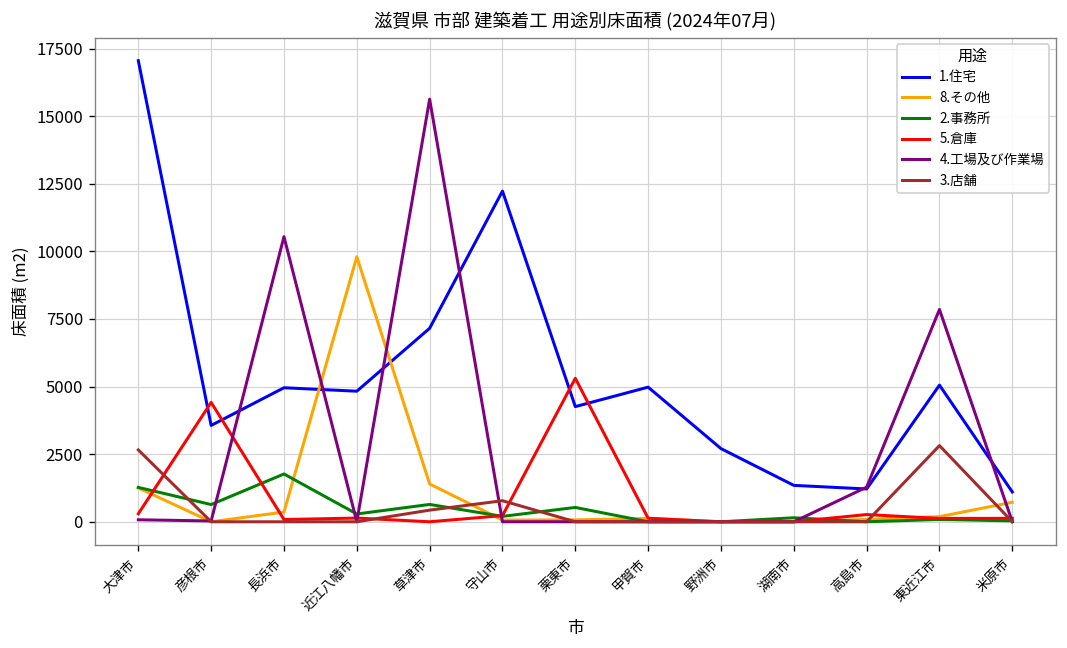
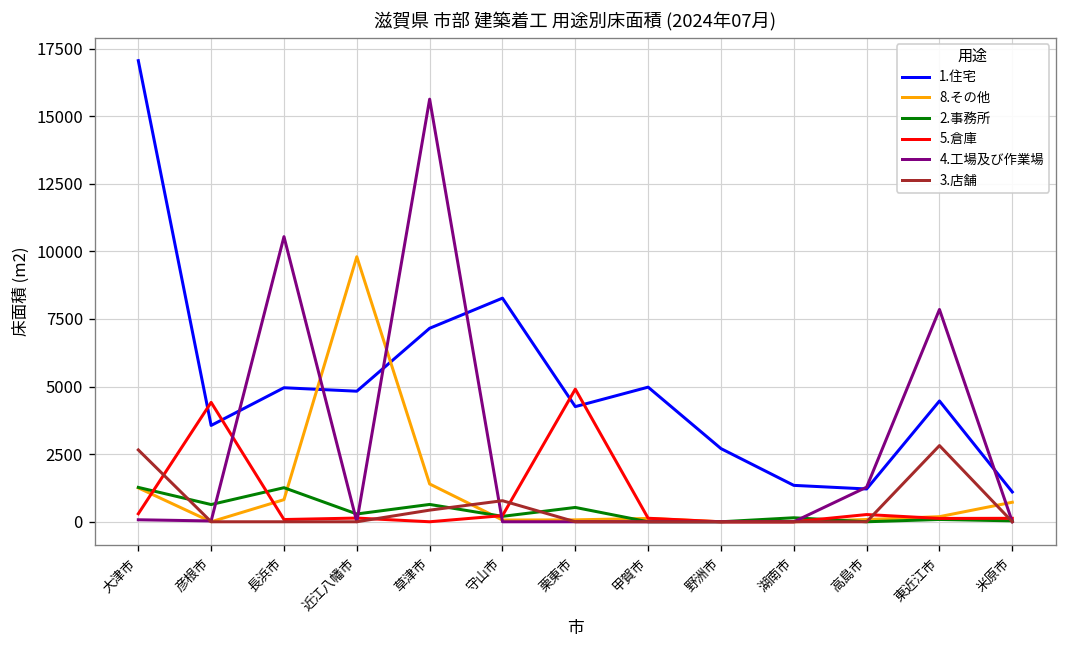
8.その他, 長浜市: 400 -> 800
2.事務所, 長浜市: 1800 -> 1300
1.住宅, 守山市: 12200 -> 8300
5.倉庫, 栗東市: 5300 -> 4900
1.住宅, 東近江市: 5100 -> 4500
